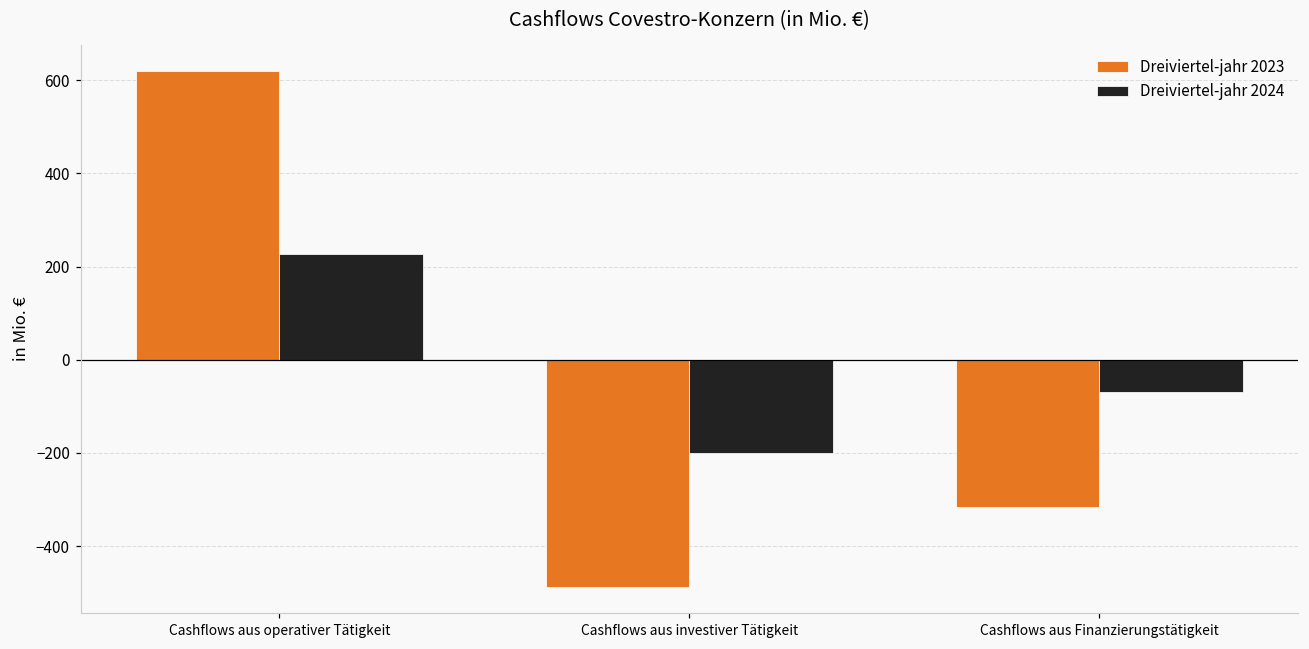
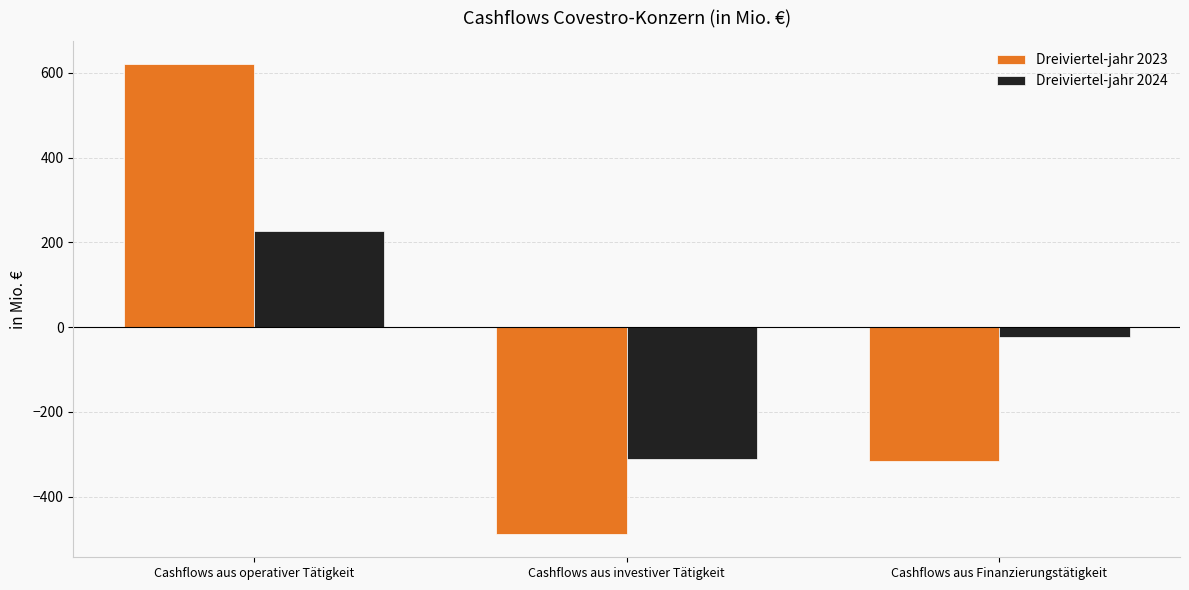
Dreiviertel-jahr 2024, Cashflows aus investiver Tätigkeit: -200 -> -310
Dreiviertel-jahr 2024, Cashflows aus Finanzierungstätigkeit: -70 -> -20
